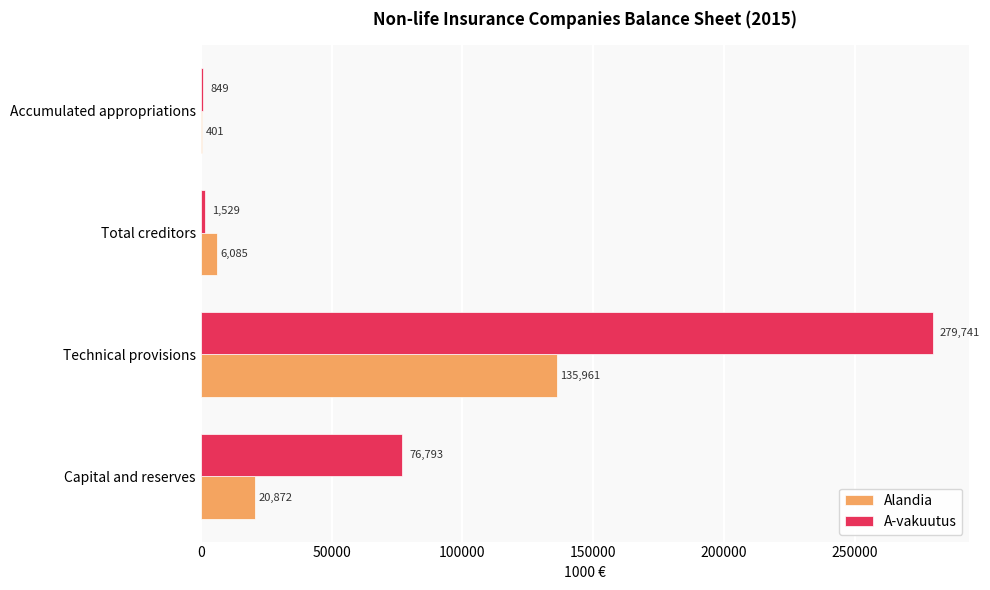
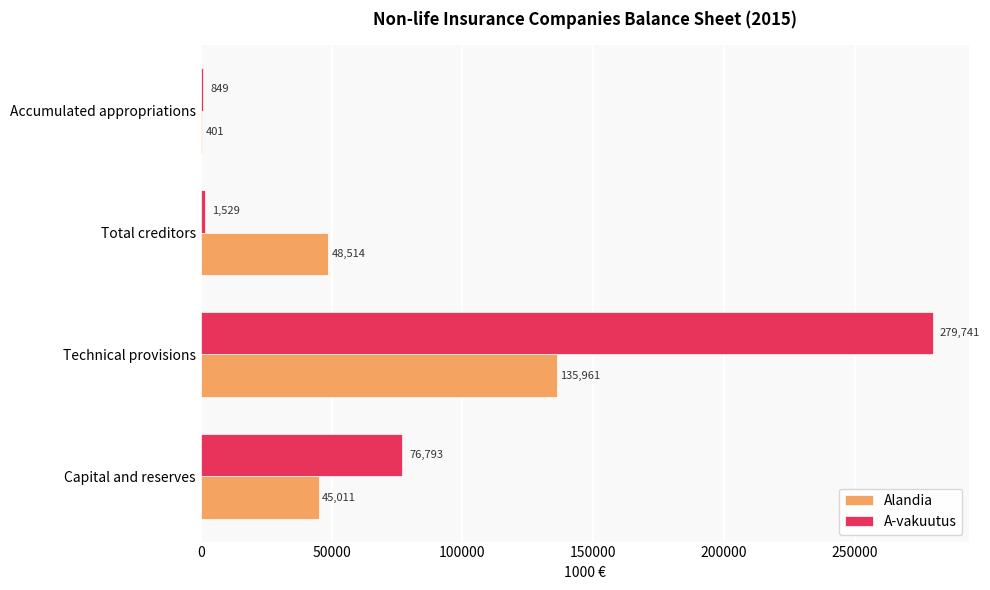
Alandia, Total creditors: 6,085 -> 48,514
Alandia, Capital and reserves: 20,872 -> 45,011
